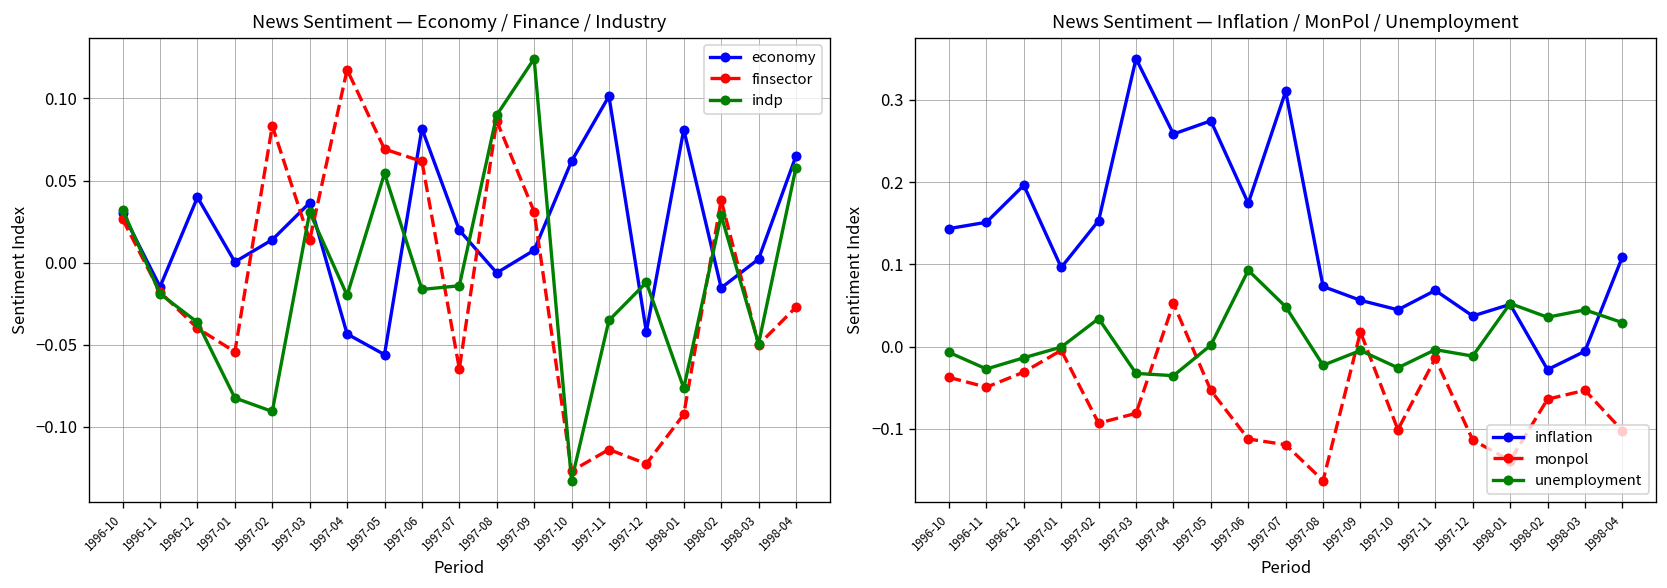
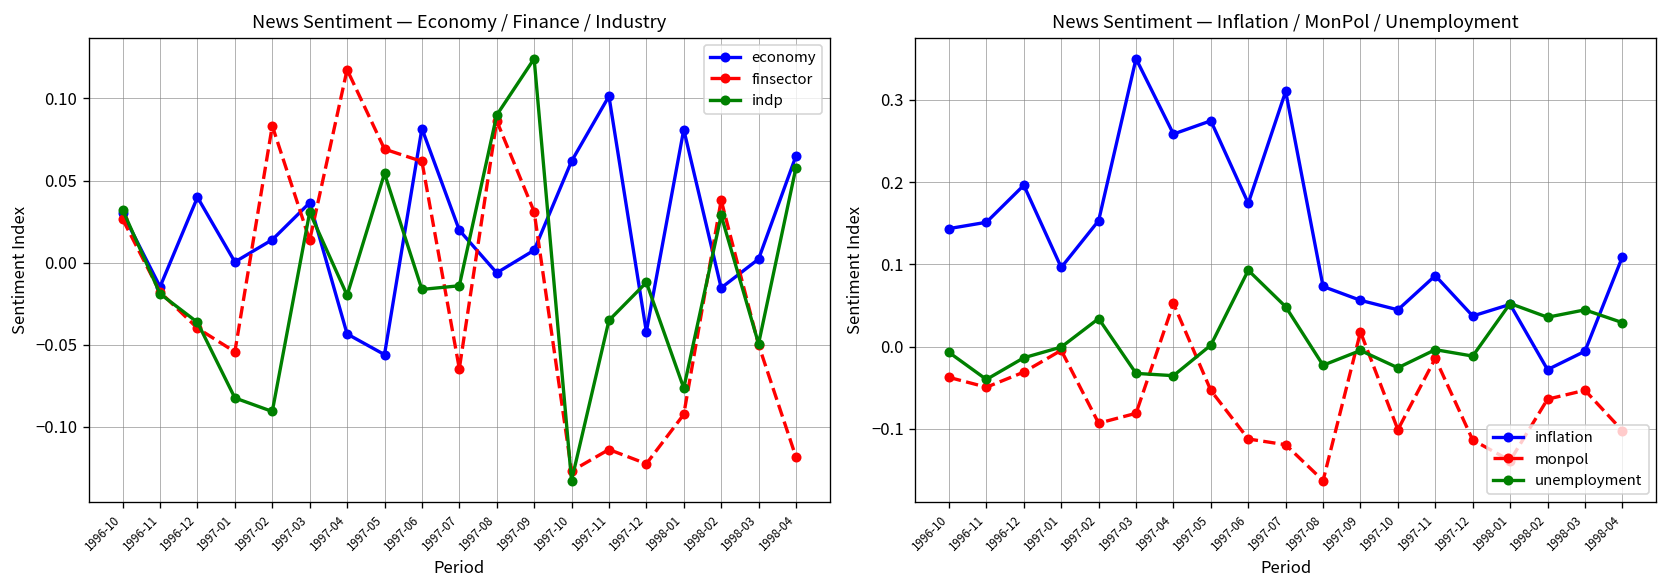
News Sentiment — Economy / Finance / Industry, finsector, 1998-04: -0.027 -> -0.118
News Sentiment — Inflation / MonPol / Unemployment, unemployment, 1996-11: -0.03 -> -0.04
News Sentiment — Inflation / MonPol / Unemployment, inflation, 1997-11: 0.07 -> 0.09
